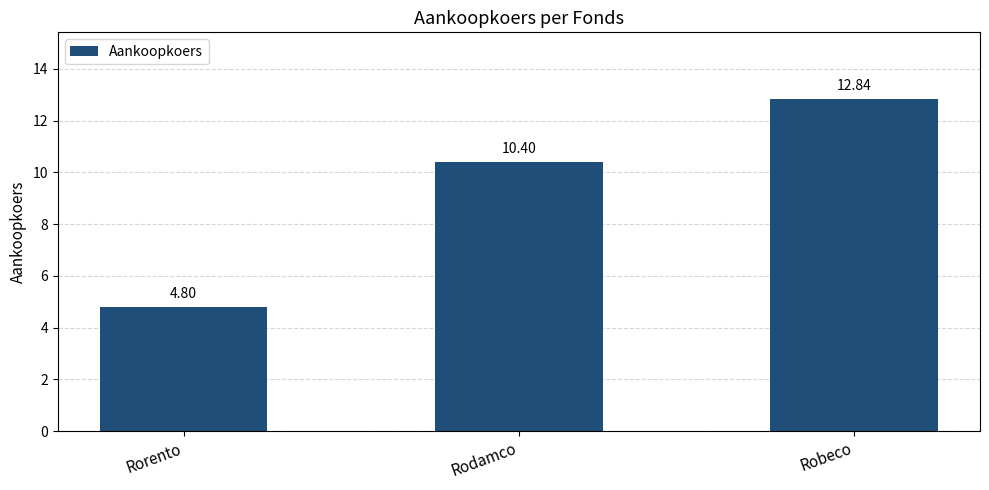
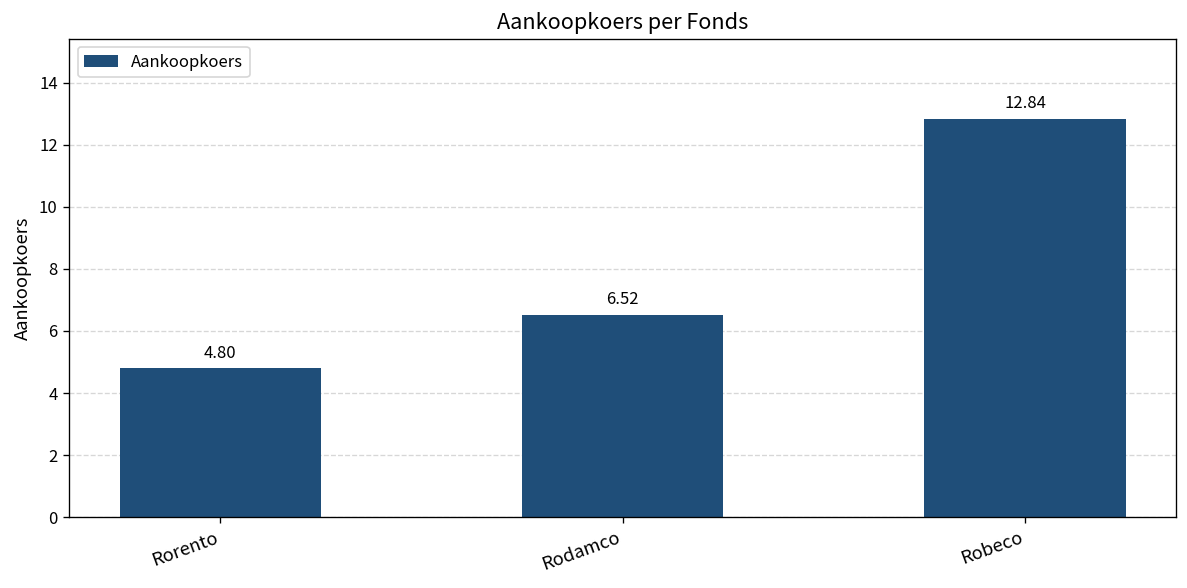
Rodamco: 10.40 -> 6.52
